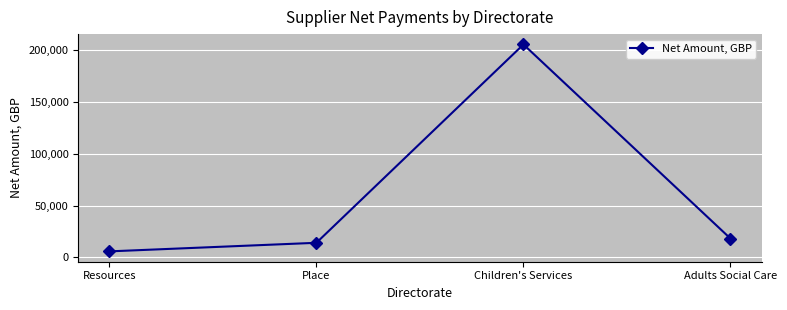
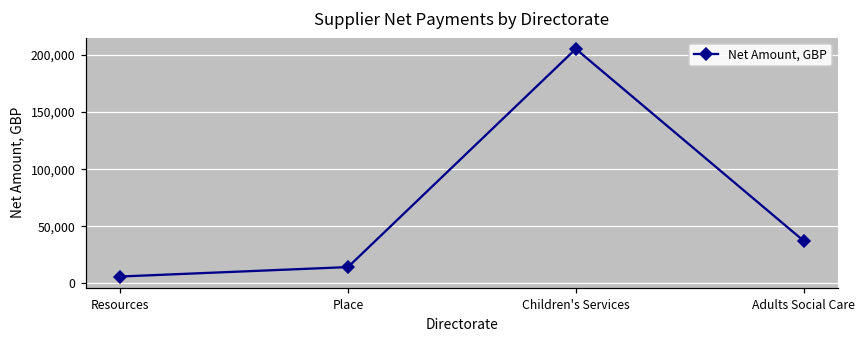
Adults Social Care: 18,000 -> 37,000
